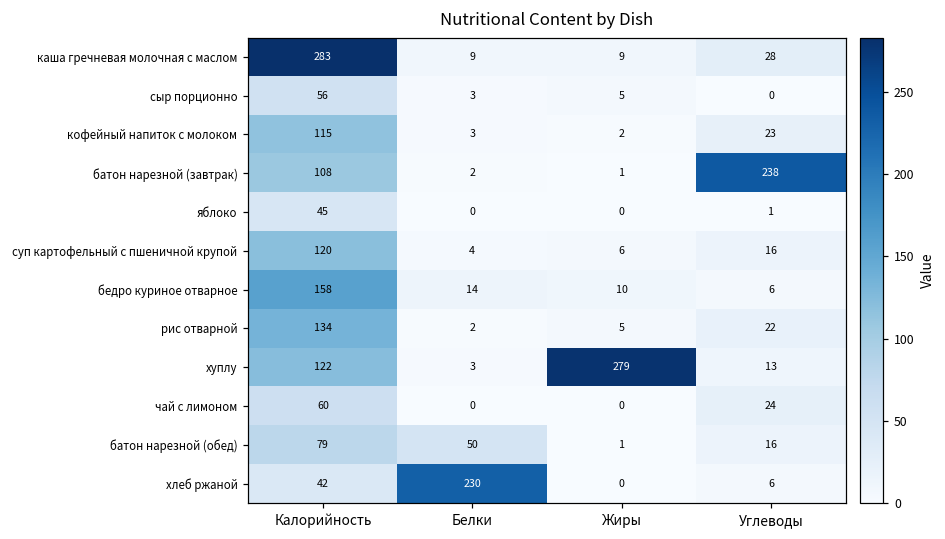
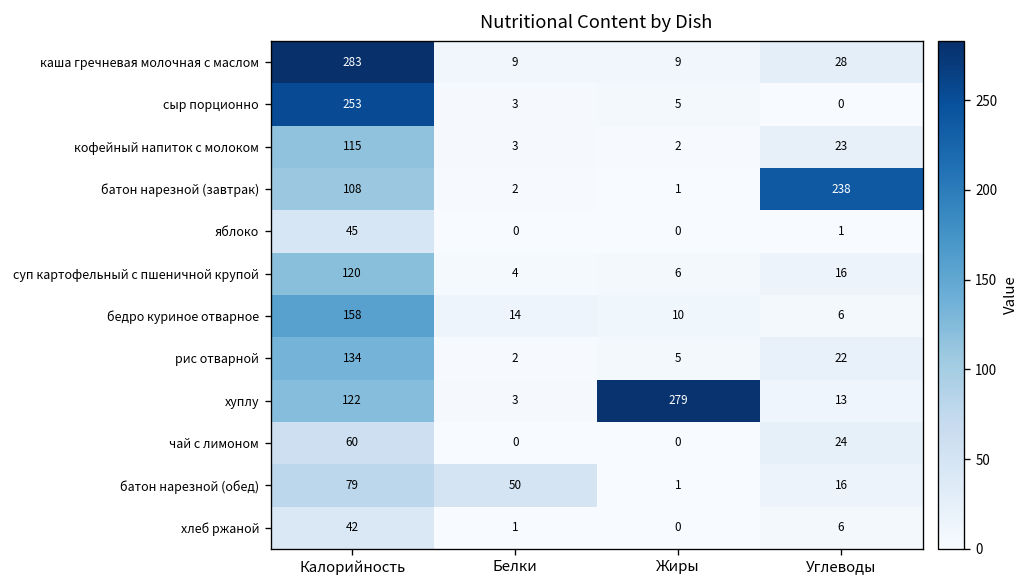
сыр порционно, Калорийность: 56 -> 253
хлеб ржаной, Белки: 230 -> 1
